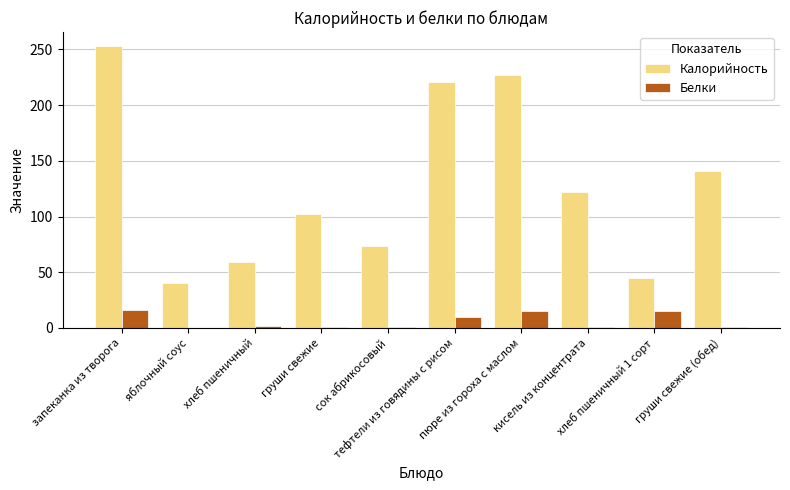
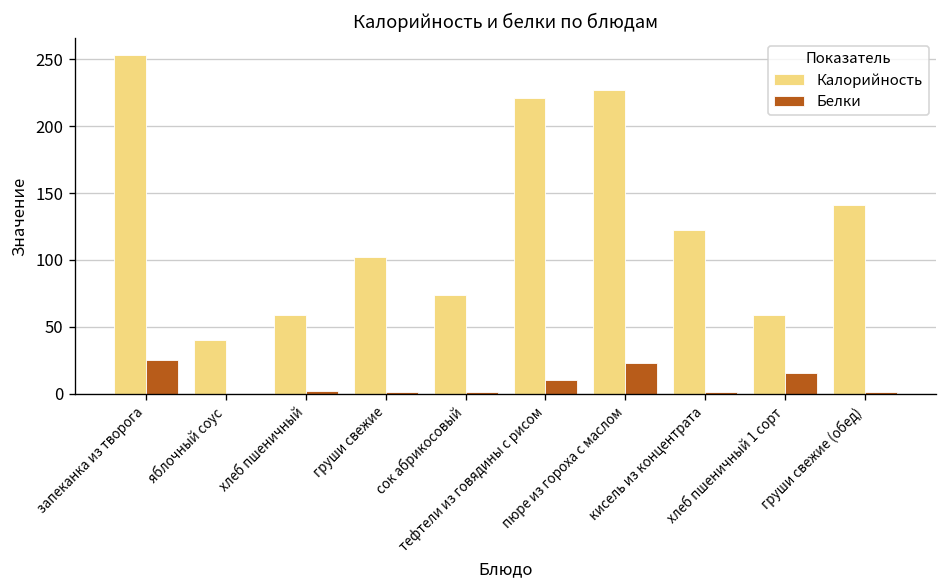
Белки, запеканка из творога: 16 -> 25
Белки, пюре из гороха с маслом: 15 -> 23
Калорийность, хлеб пшеничный 1 сорт: 45 -> 59
